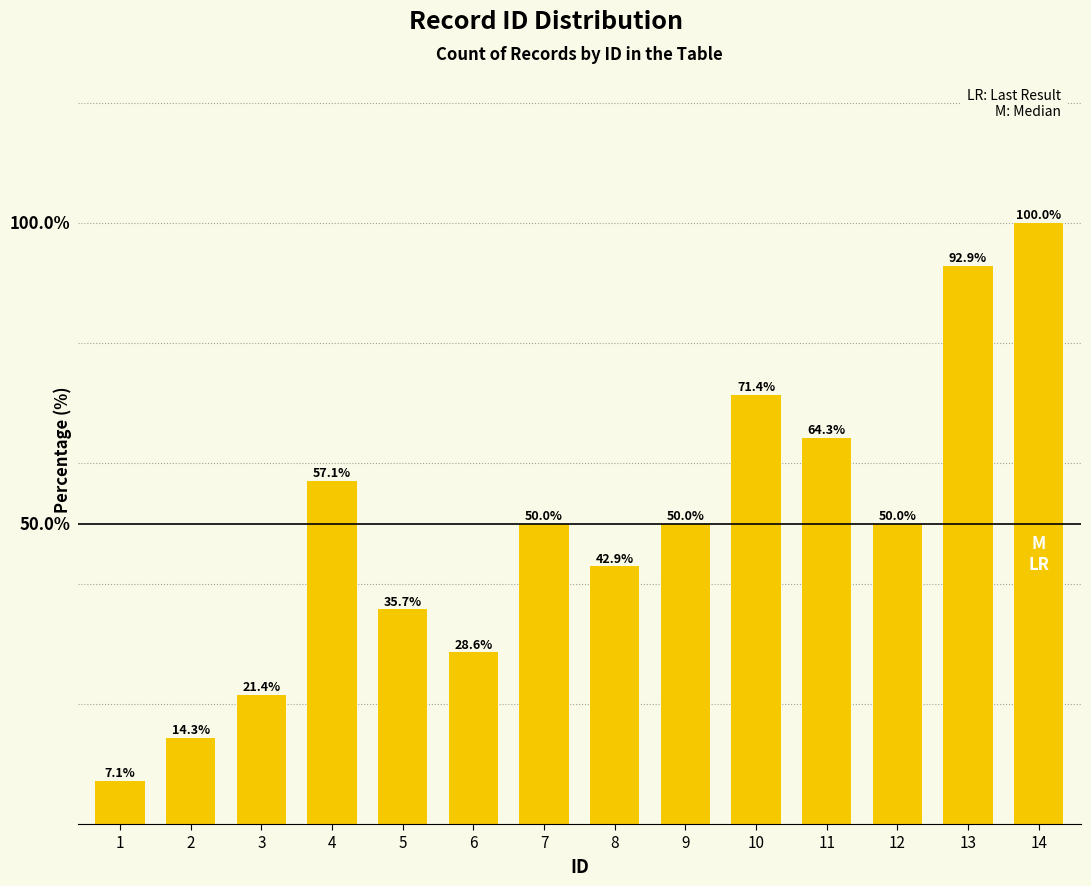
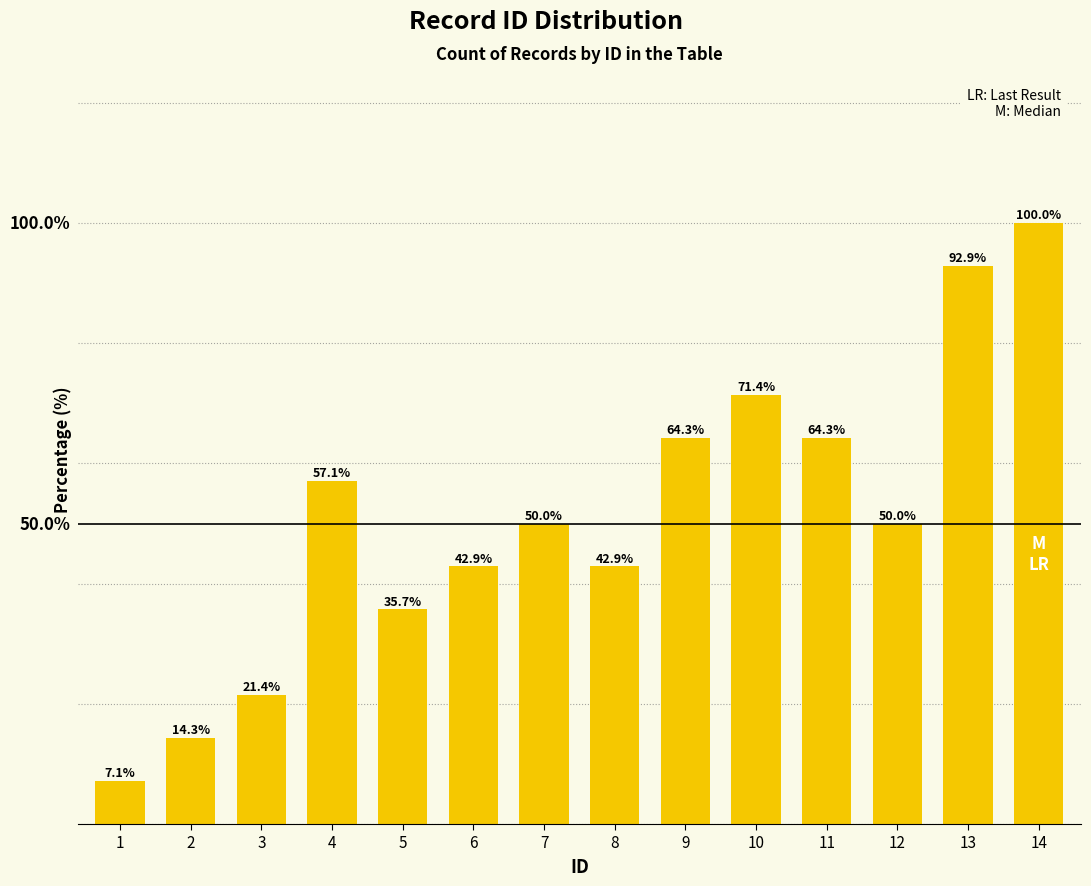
6: 28.6% -> 42.9%
9: 50.0% -> 64.3%
